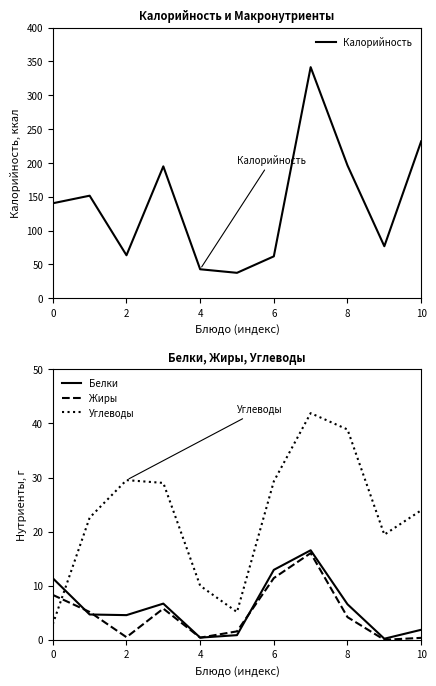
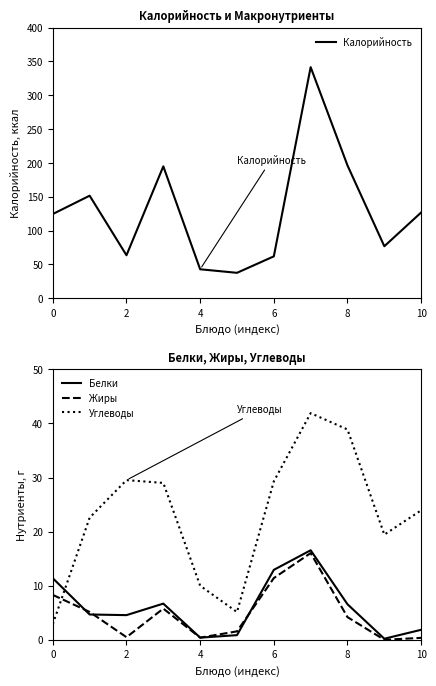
Калорийность и Макронутриенты, 0: 140 -> 120
Калорийность и Макронутриенты, 10: 230 -> 130
